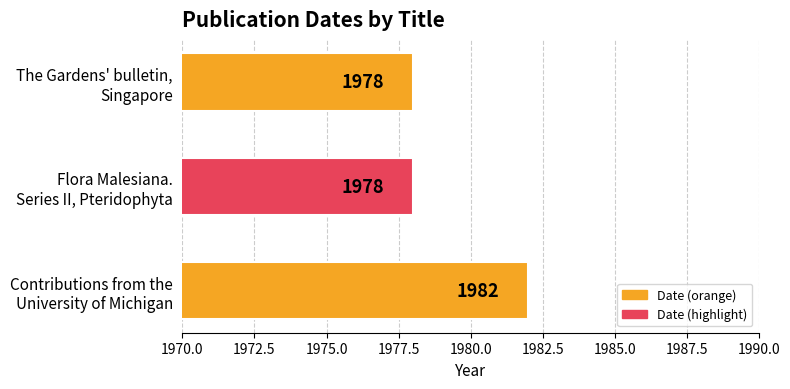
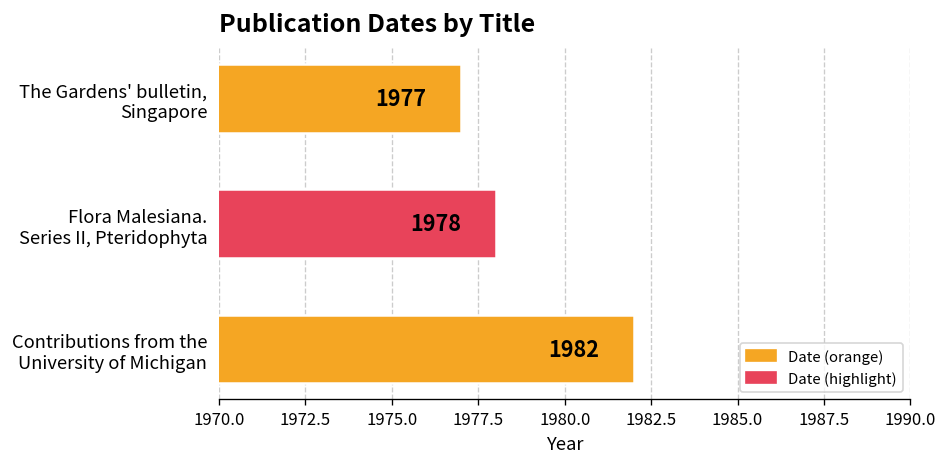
The Gardens' bulletin, Singapore: 1978 -> 1977
